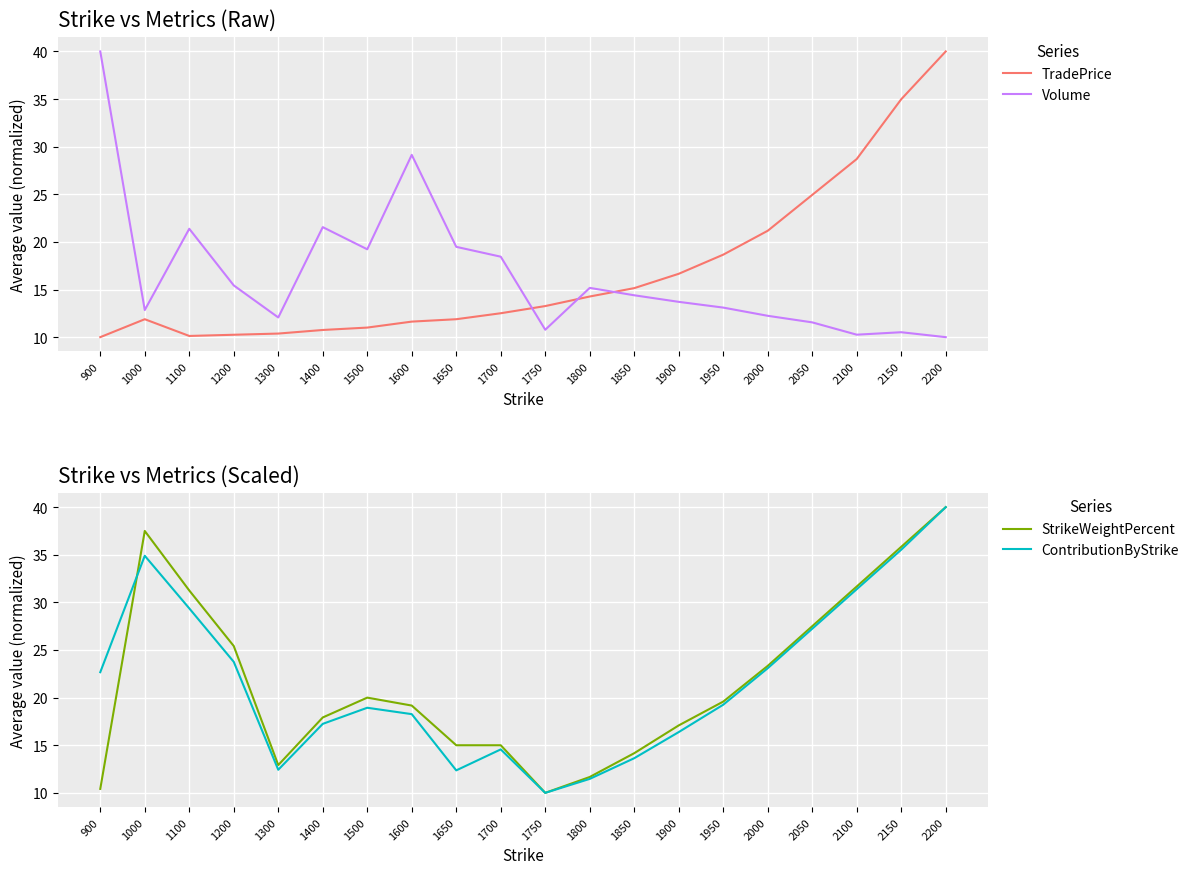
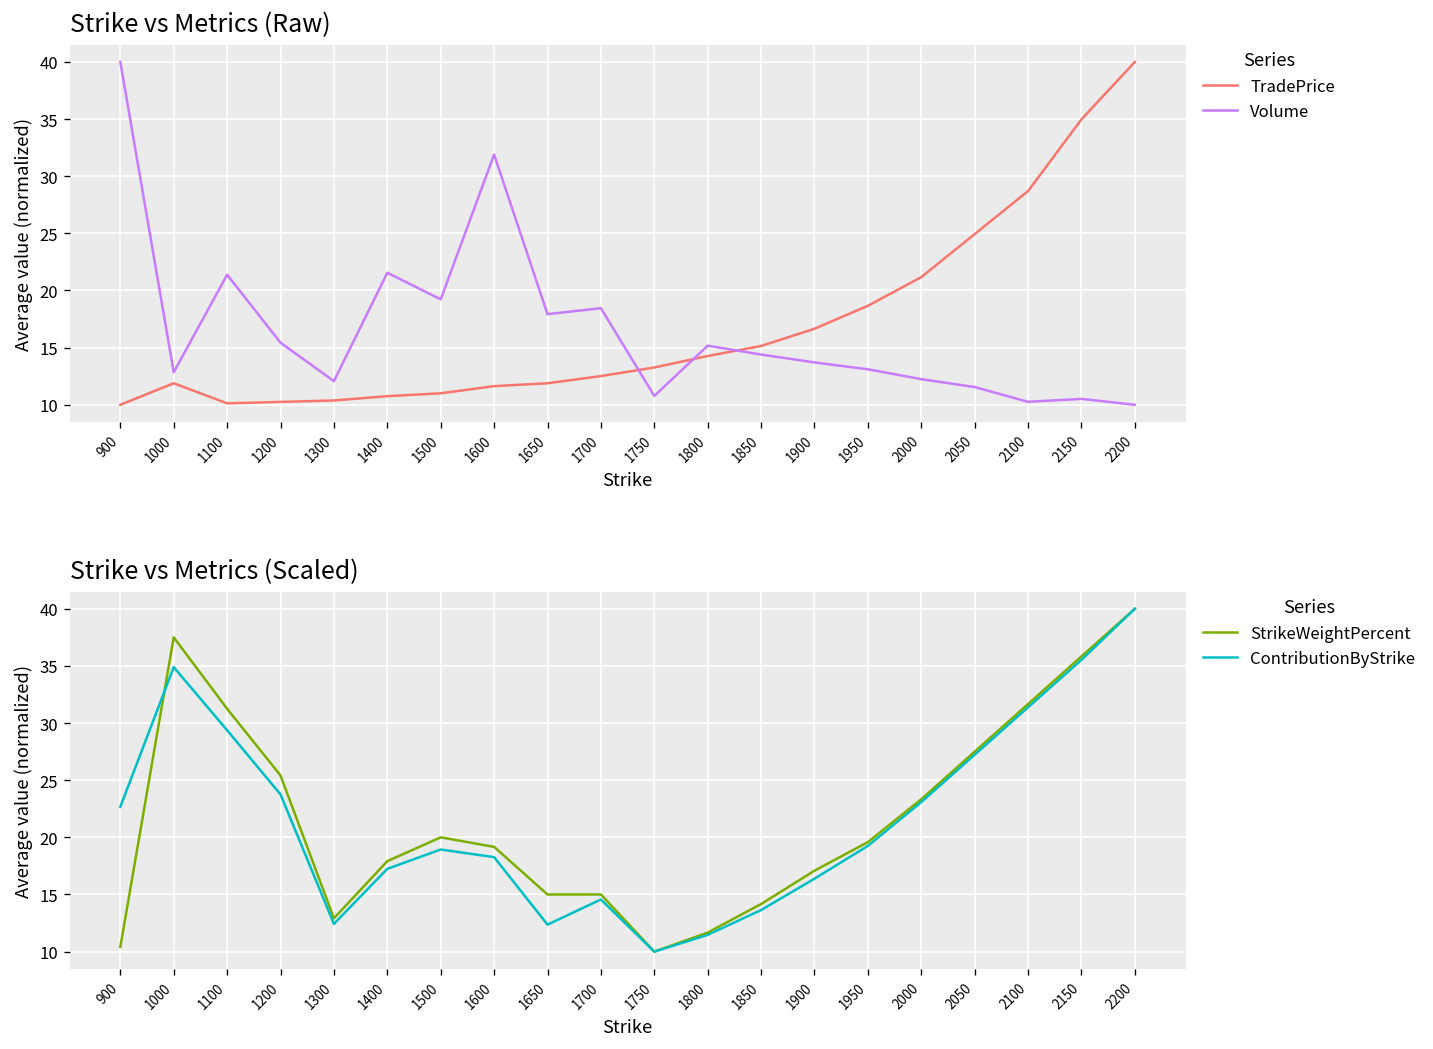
Strike vs Metrics (Raw), Volume, 1600: 29 -> 32
Strike vs Metrics (Raw), Volume, 1650: 19 -> 18
